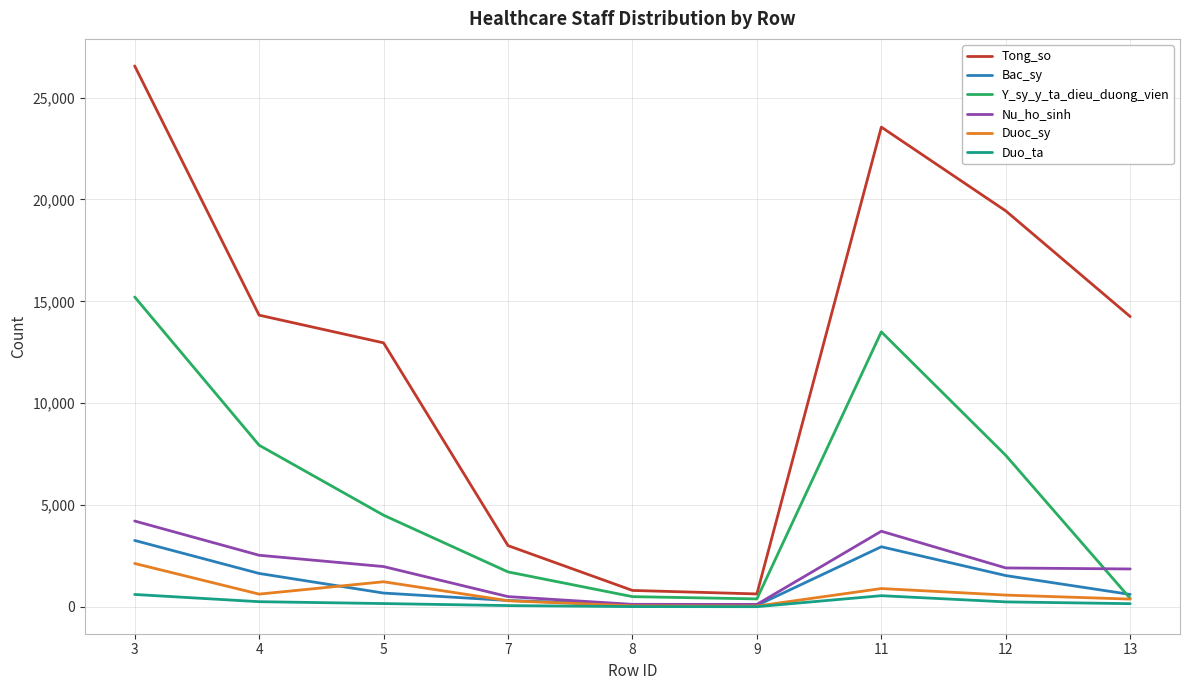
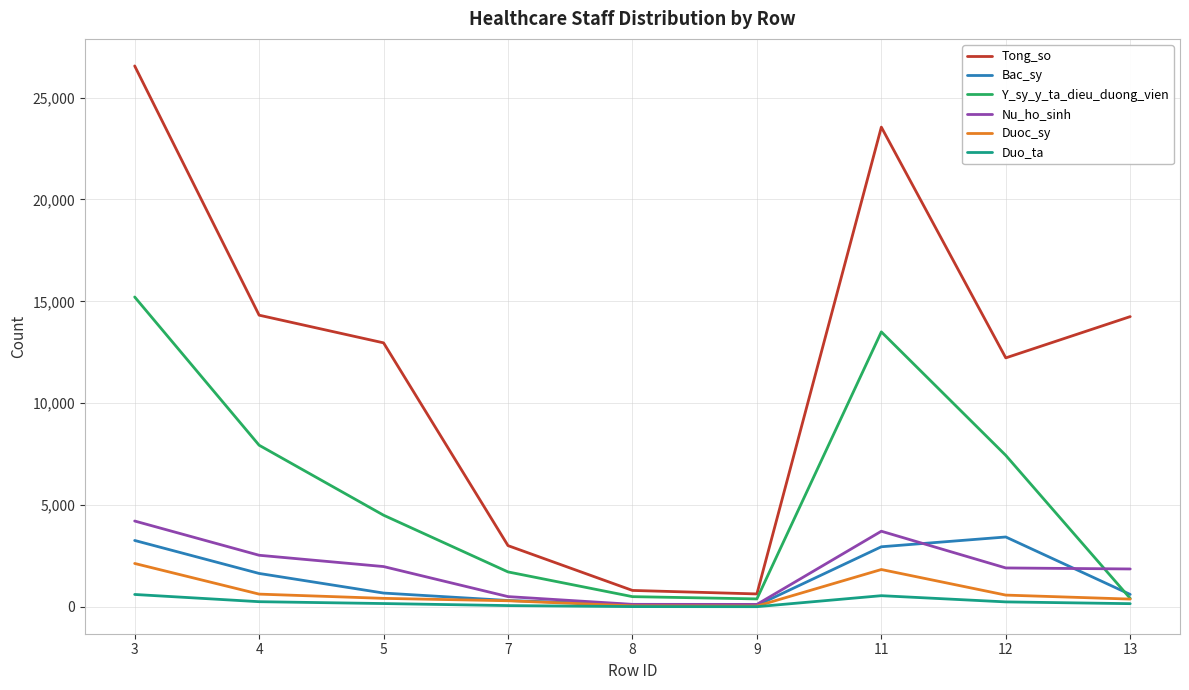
Duoc_sy, 5: 1,200 -> 400
Duoc_sy, 11: 900 -> 1,800
Tong_so, 12: 19,400 -> 12,200
Bac_sy, 12: 1,500 -> 3,400
